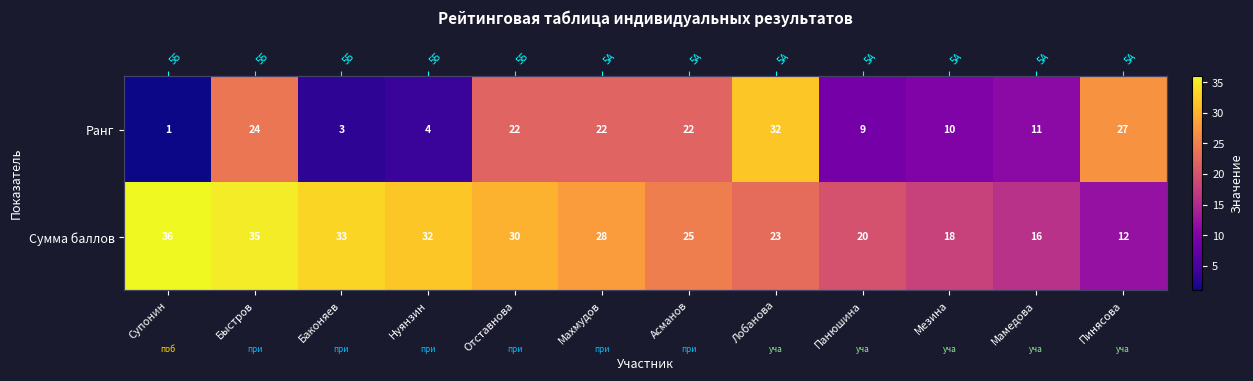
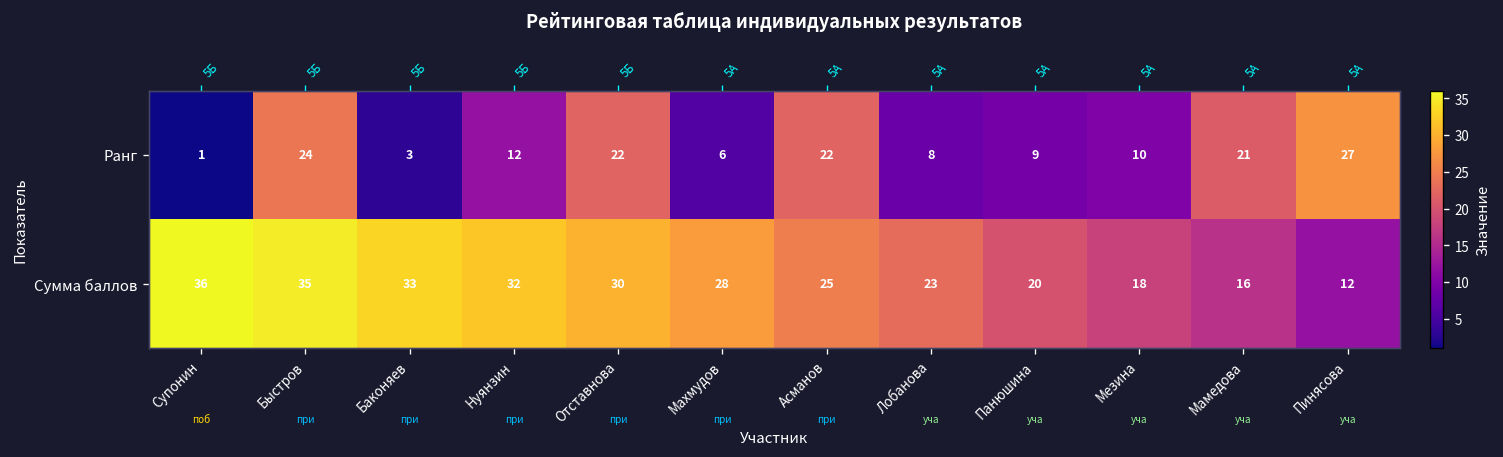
Ранг, Нуянзин: 4 -> 12
Ранг, Махмудов: 22 -> 6
Ранг, Лобанова: 32 -> 8
Ранг, Мамедова: 11 -> 21
